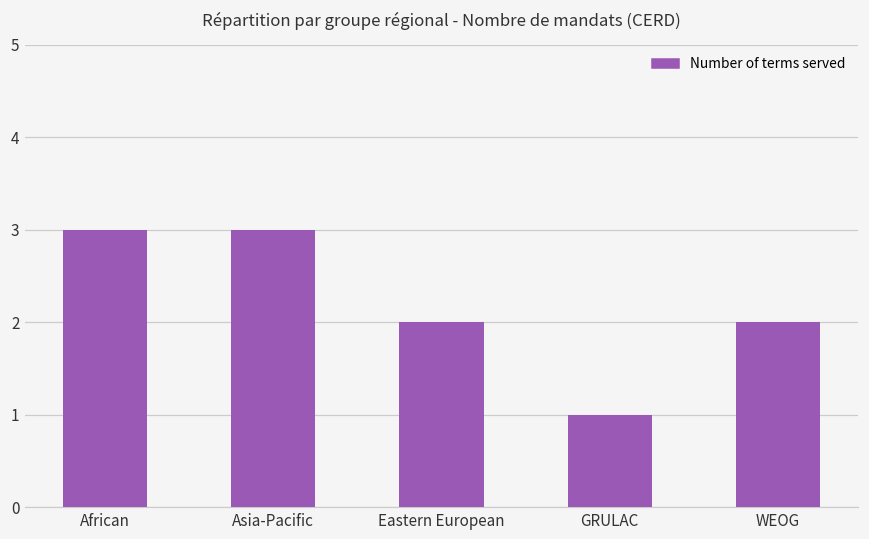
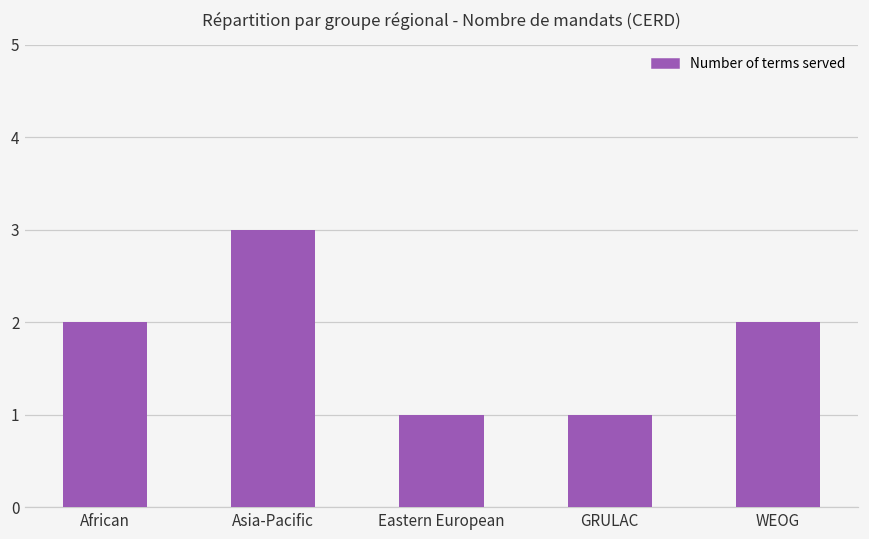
African: 3 -> 2
Eastern European: 2 -> 1
